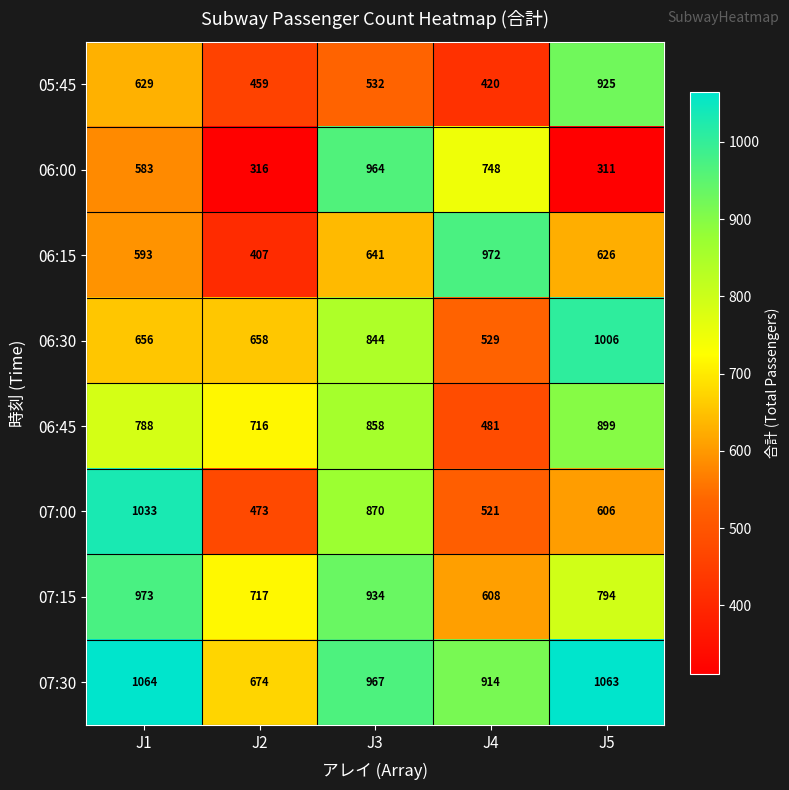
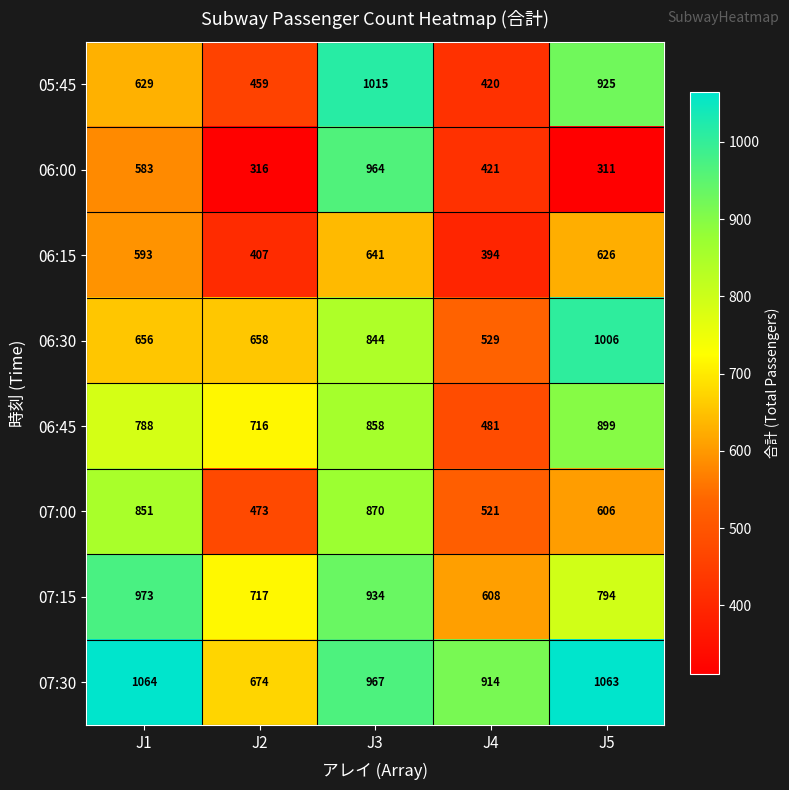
05:45, J3: 532 -> 1015
06:00, J4: 748 -> 421
06:15, J4: 972 -> 394
07:00, J1: 1033 -> 851
